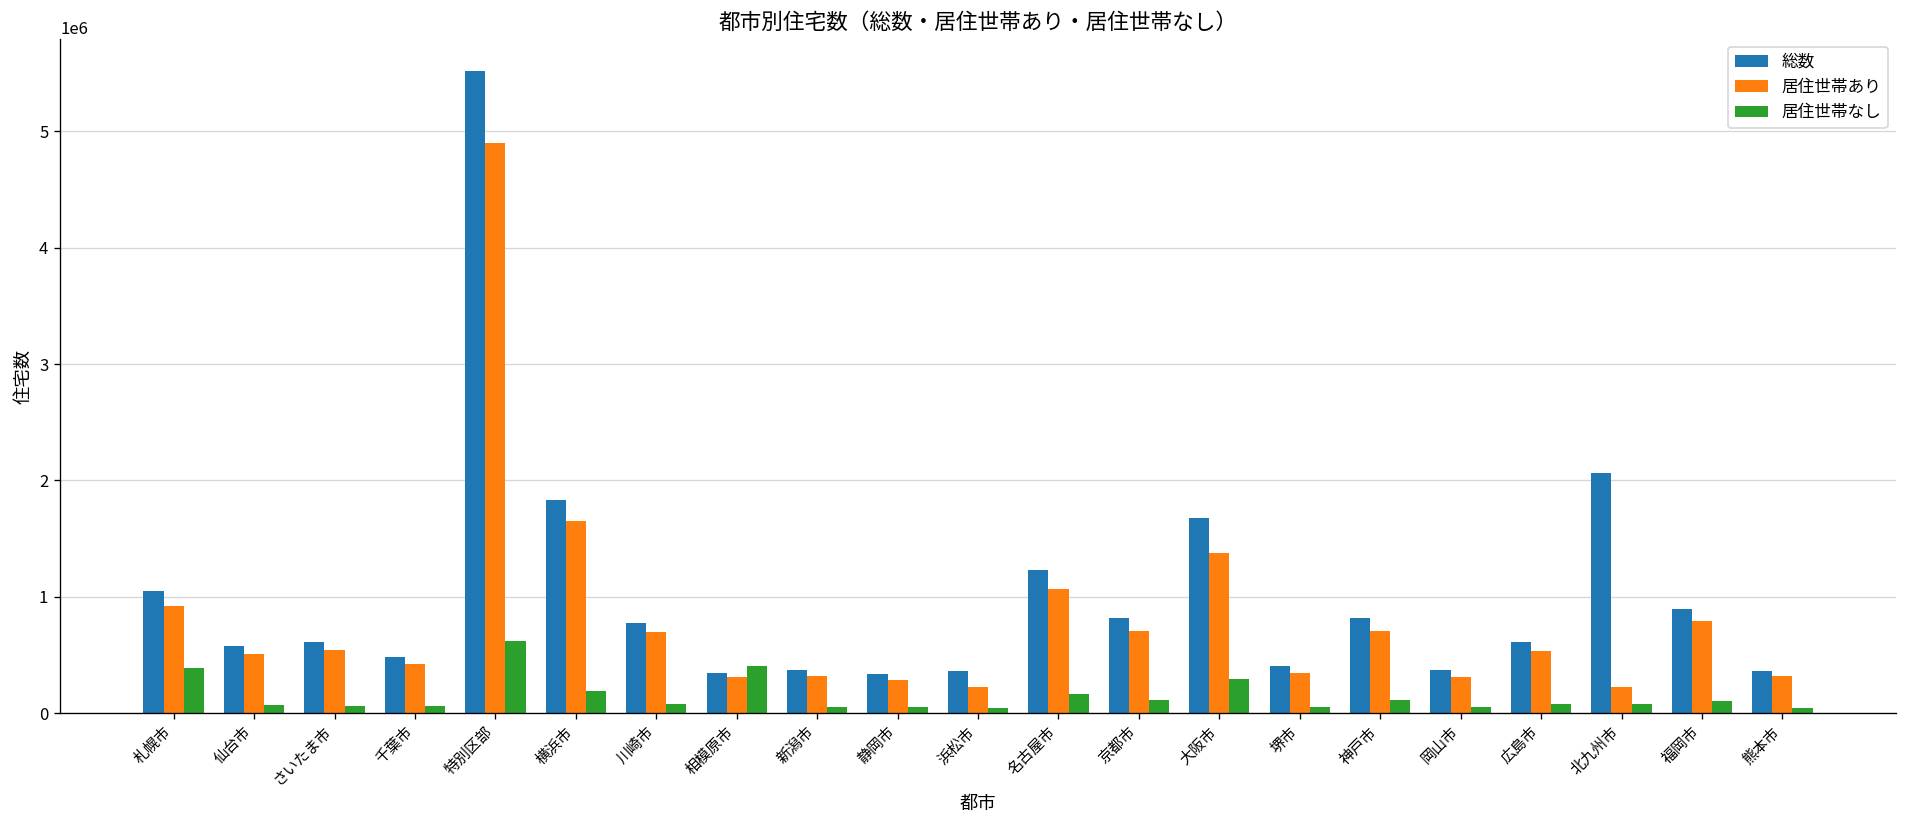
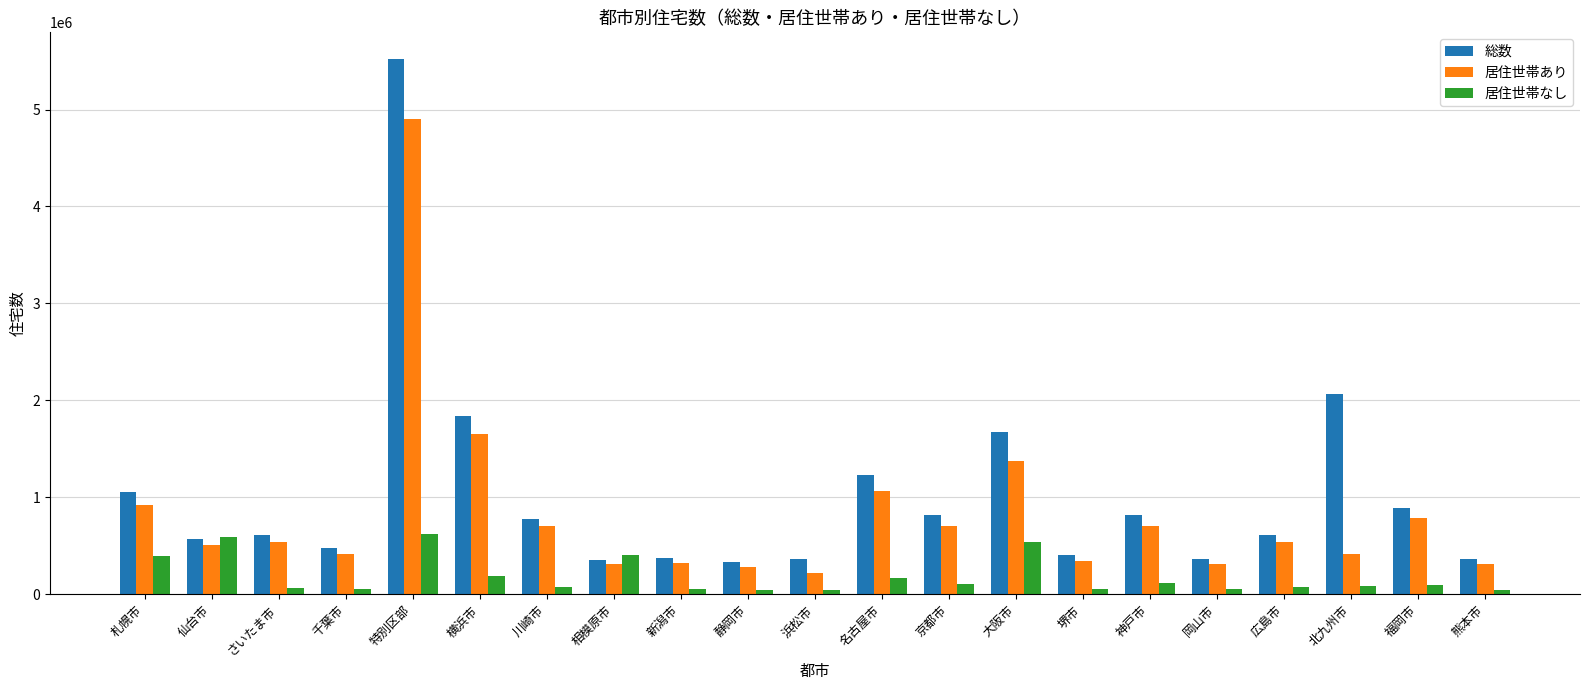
居住世帯なし, 仙台市: 100000 -> 600000
居住世帯なし, 大阪市: 300000 -> 500000
居住世帯あり, 北九州市: 200000 -> 400000
